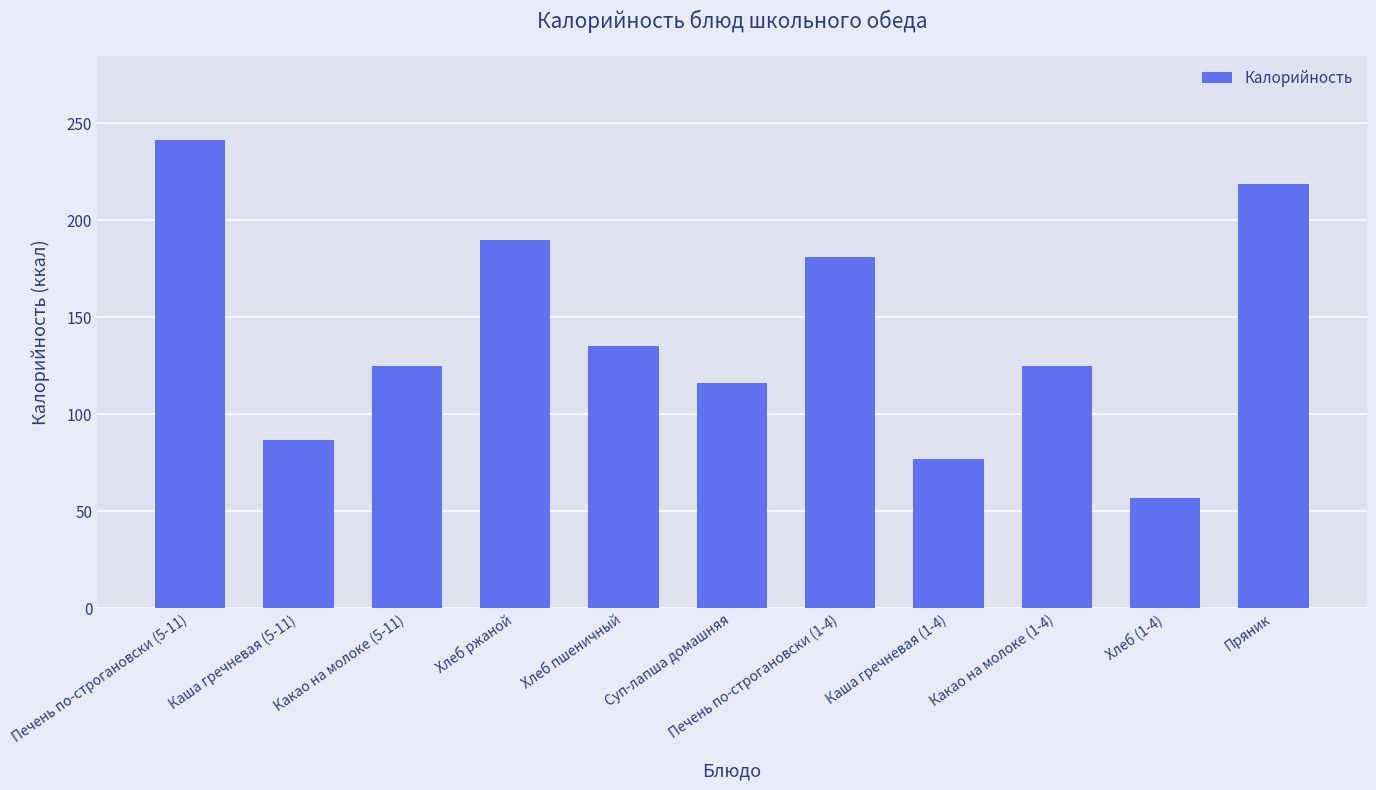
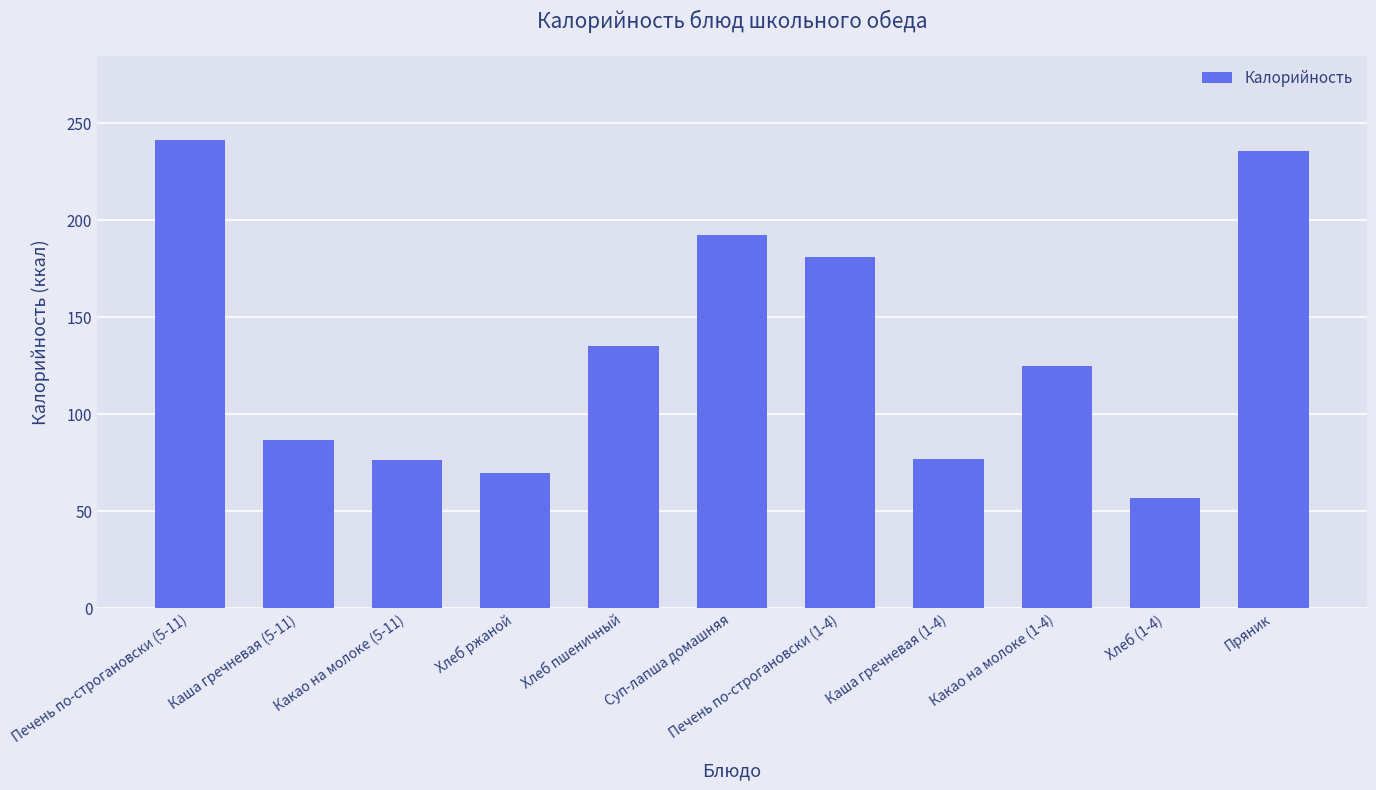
Какао на молоке (5-11): 125 -> 76
Хлеб ржаной: 190 -> 70
Суп-лапша домашняя: 116 -> 193
Пряник: 219 -> 236
